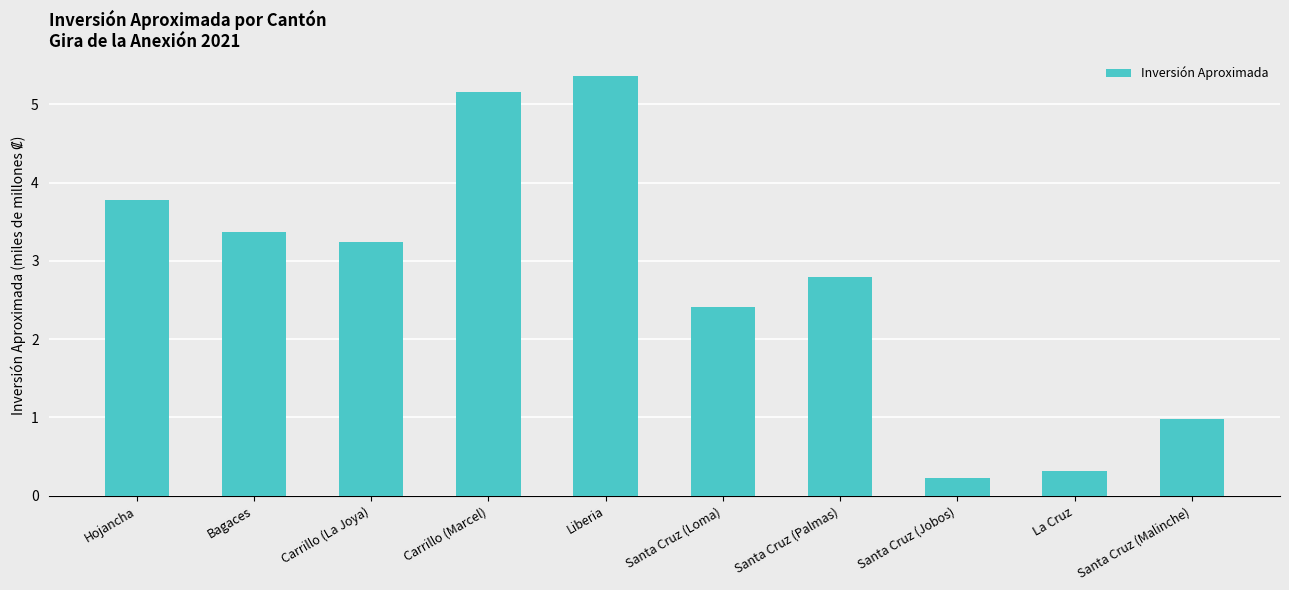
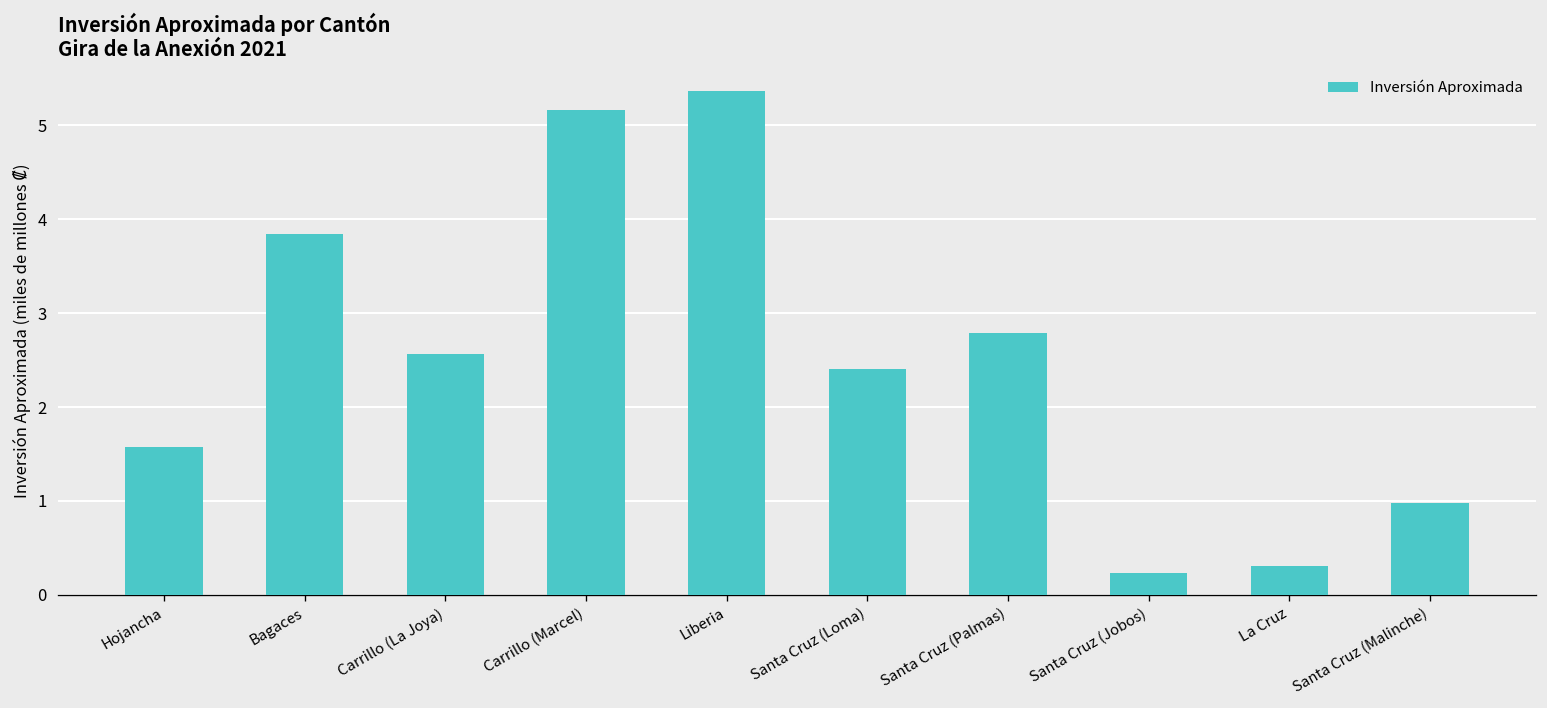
Hojancha: 3.8 -> 1.6
Bagaces: 3.4 -> 3.8
Carrillo (La Joya): 3.2 -> 2.6
